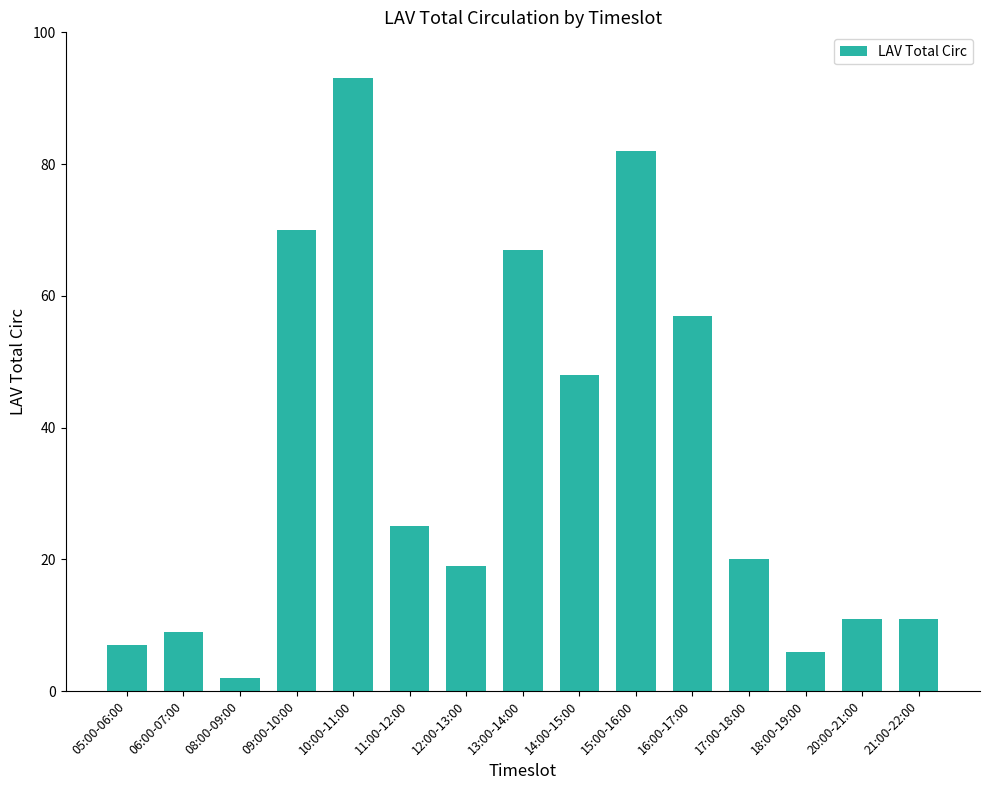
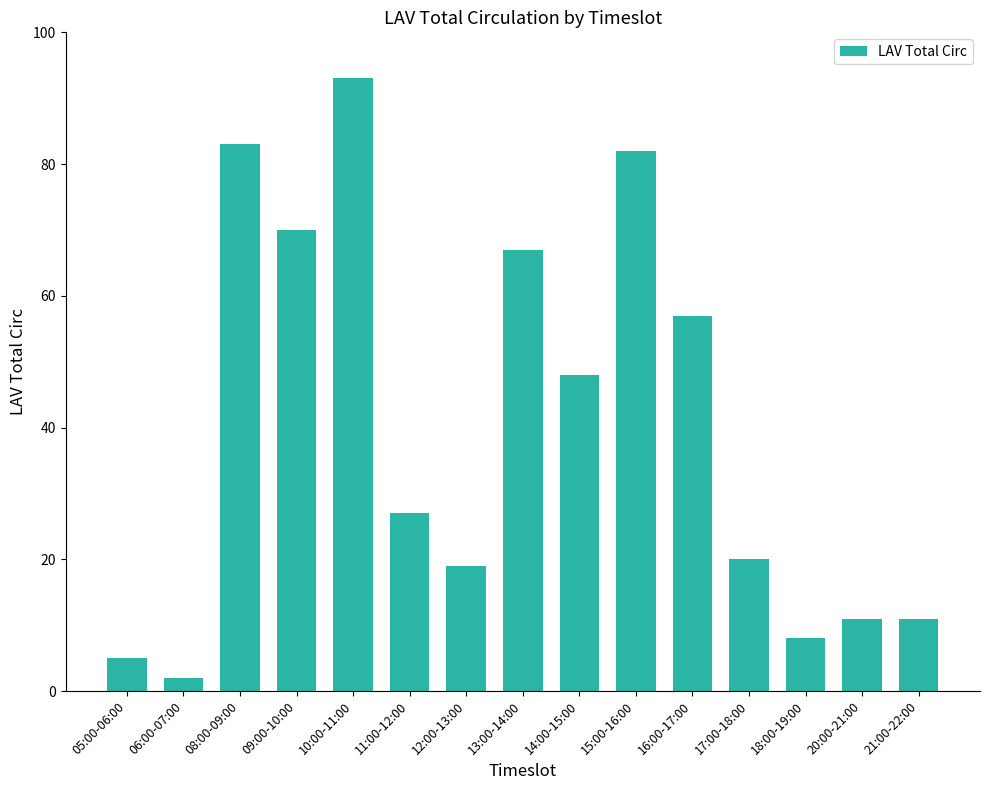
05:00-06:00: 7 -> 5
06:00-07:00: 9 -> 2
08:00-09:00: 2 -> 83
11:00-12:00: 25 -> 27
18:00-19:00: 6 -> 8
